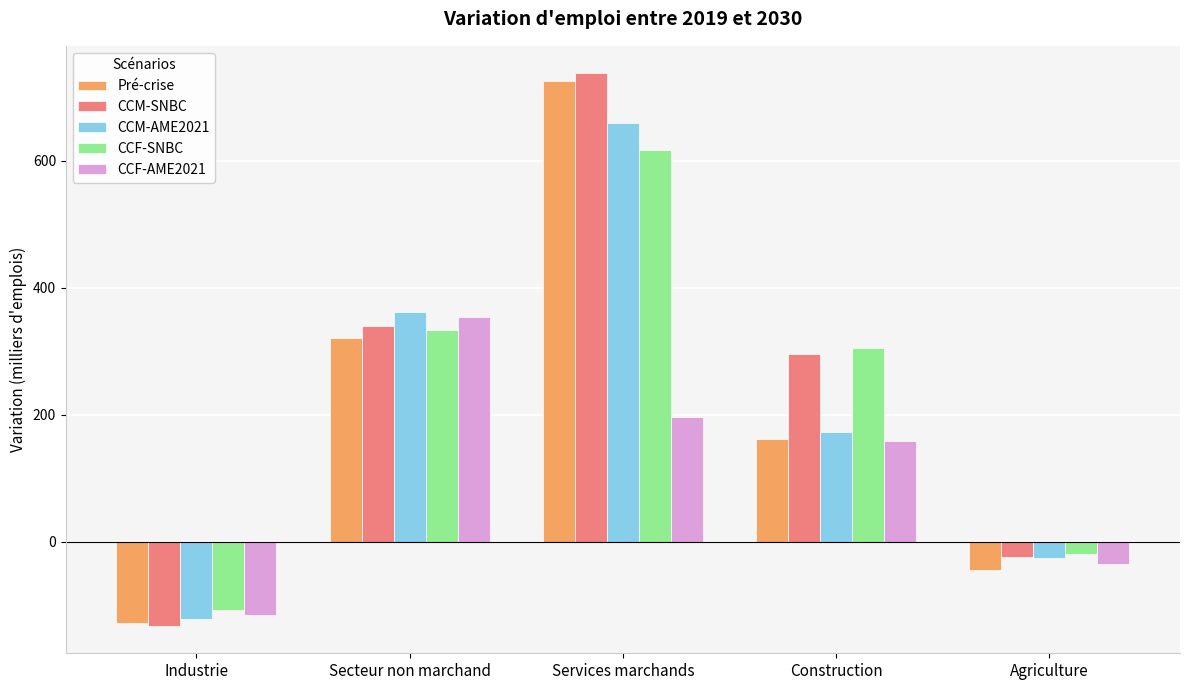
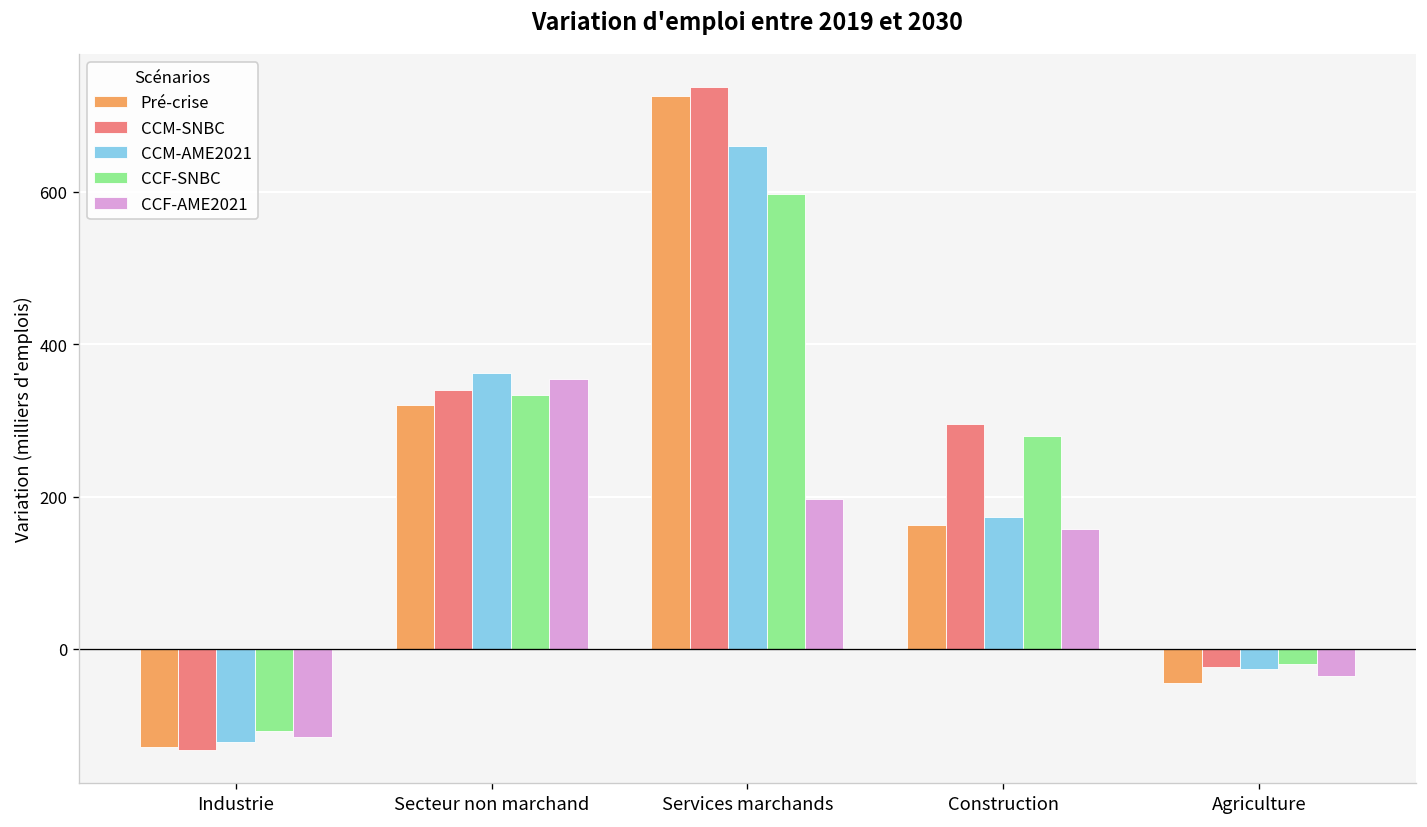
CCF-SNBC, Services marchands: 620 -> 600
CCF-SNBC, Construction: 300 -> 280
